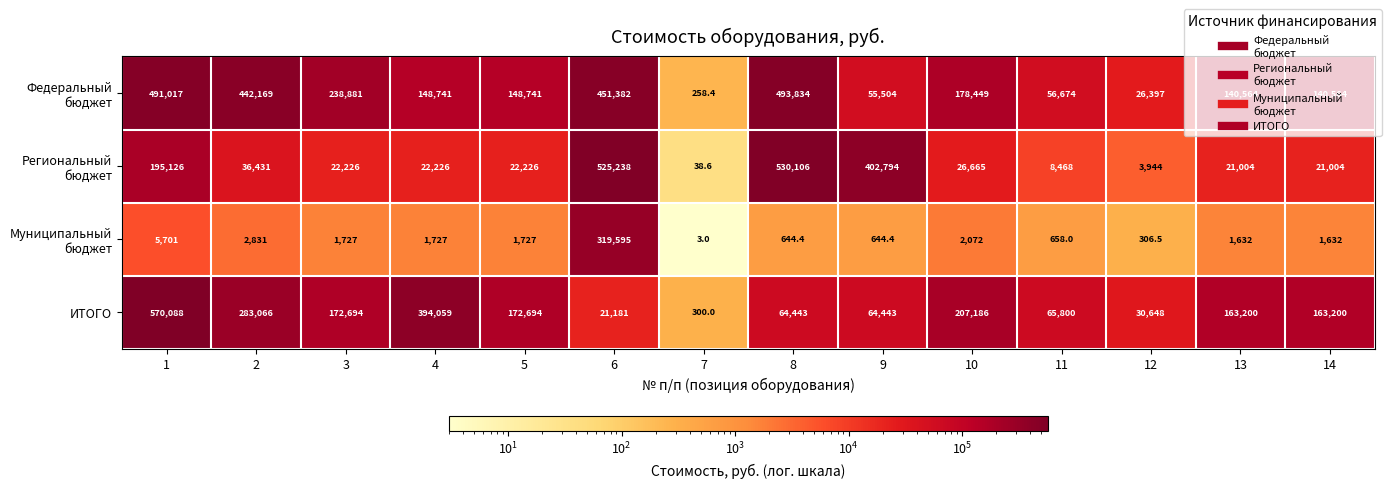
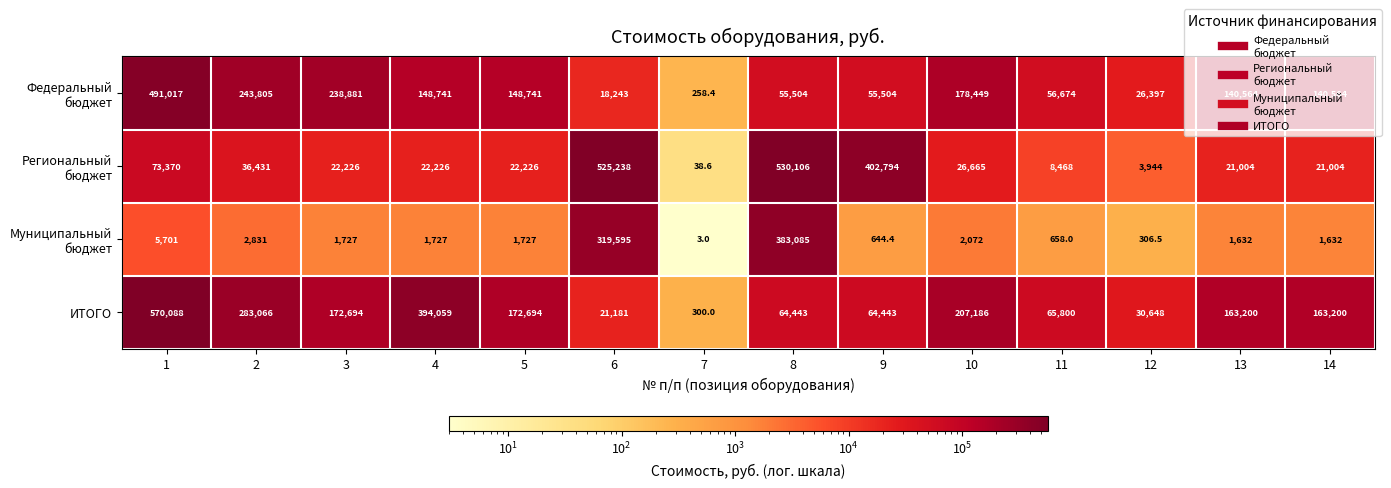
Федеральный бюджет, 2: 442,169 -> 243,805
Федеральный бюджет, 6: 451,382 -> 18,243
Федеральный бюджет, 8: 493,834 -> 55,504
Региональный бюджет, 1: 195,126 -> 73,370
Муниципальный бюджет, 8: 644.4 -> 383,085
